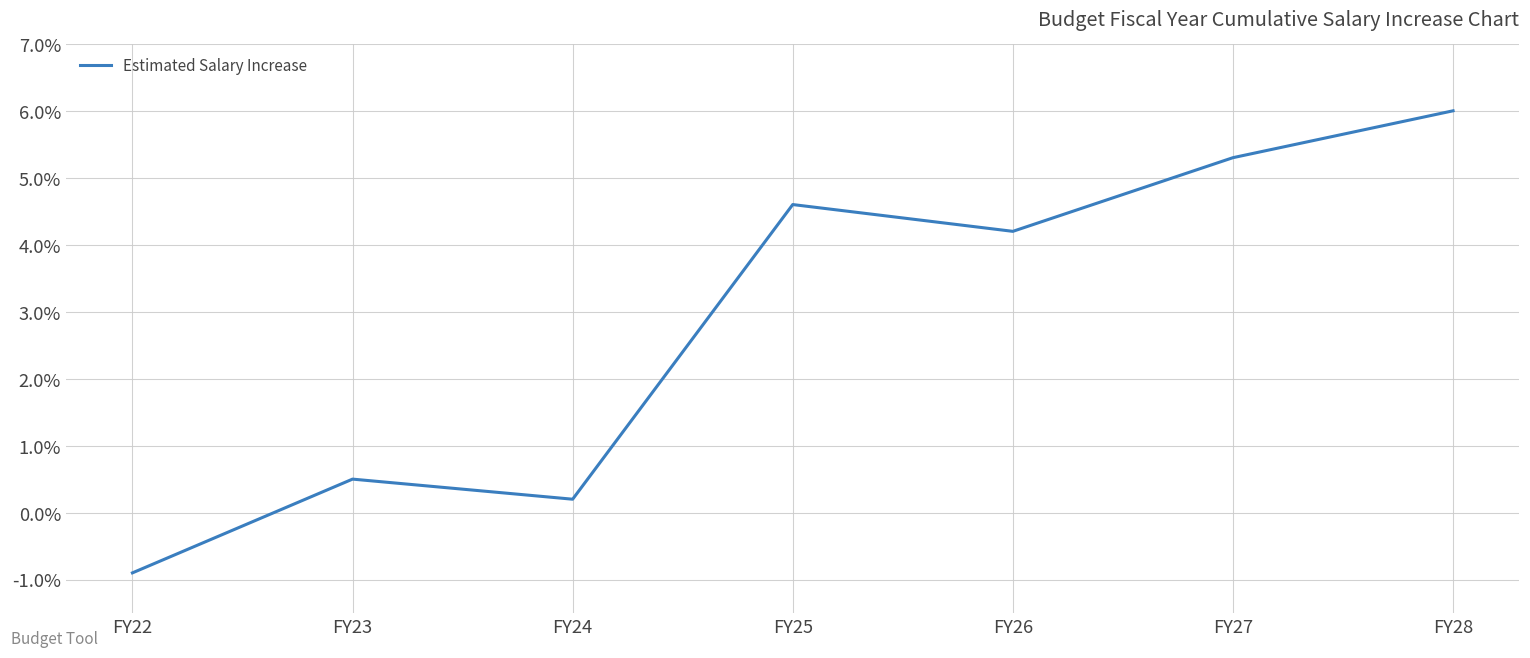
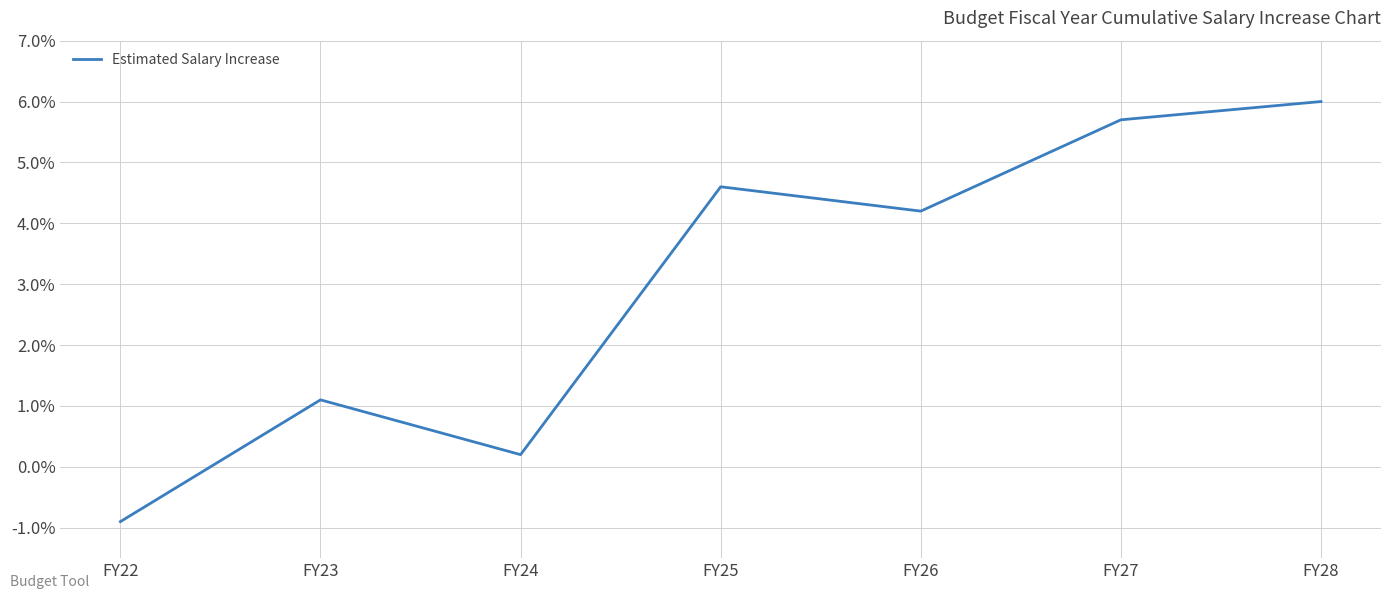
FY23: 0.5% -> 1.1%
FY27: 5.3% -> 5.7%
